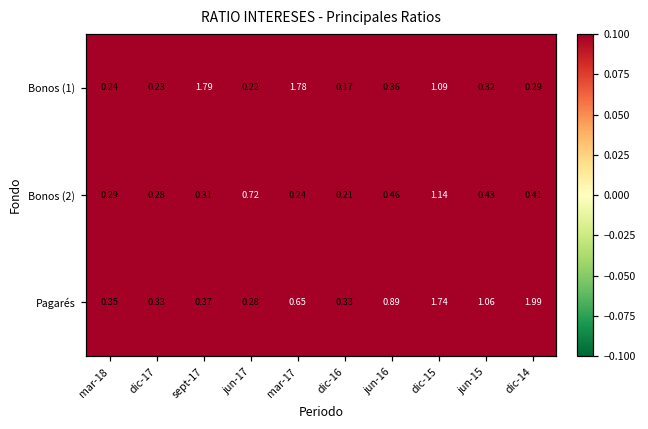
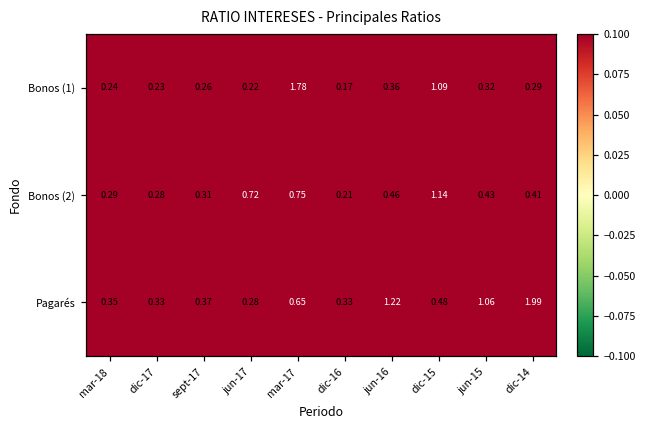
Bonos (1), sept-17: 1.79 -> 0.26
Bonos (2), mar-17: 0.24 -> 0.75
Pagarés, jun-16: 0.89 -> 1.22
Pagarés, dic-15: 1.74 -> 0.48
